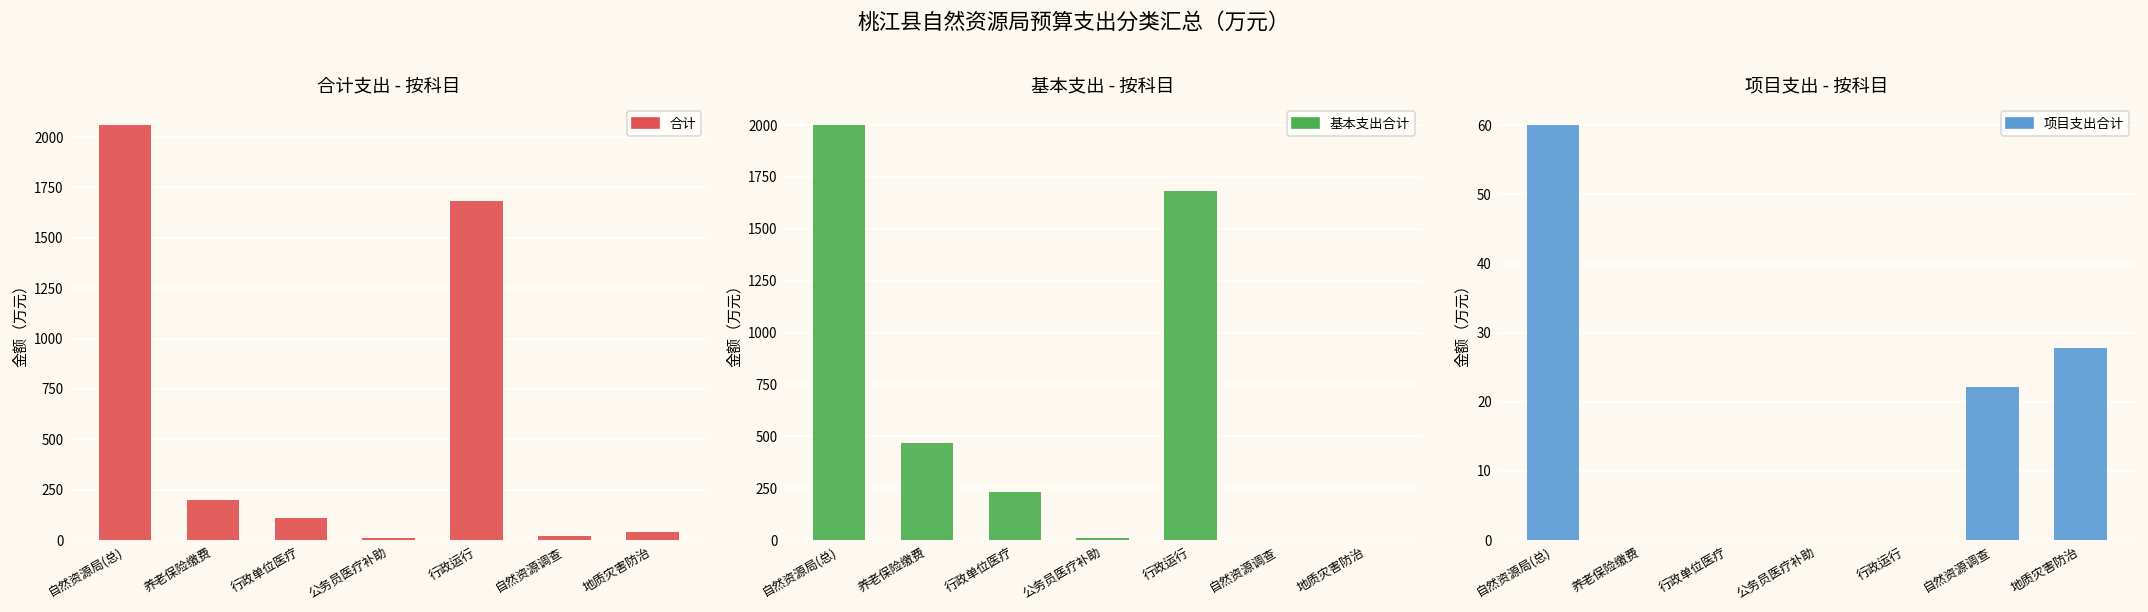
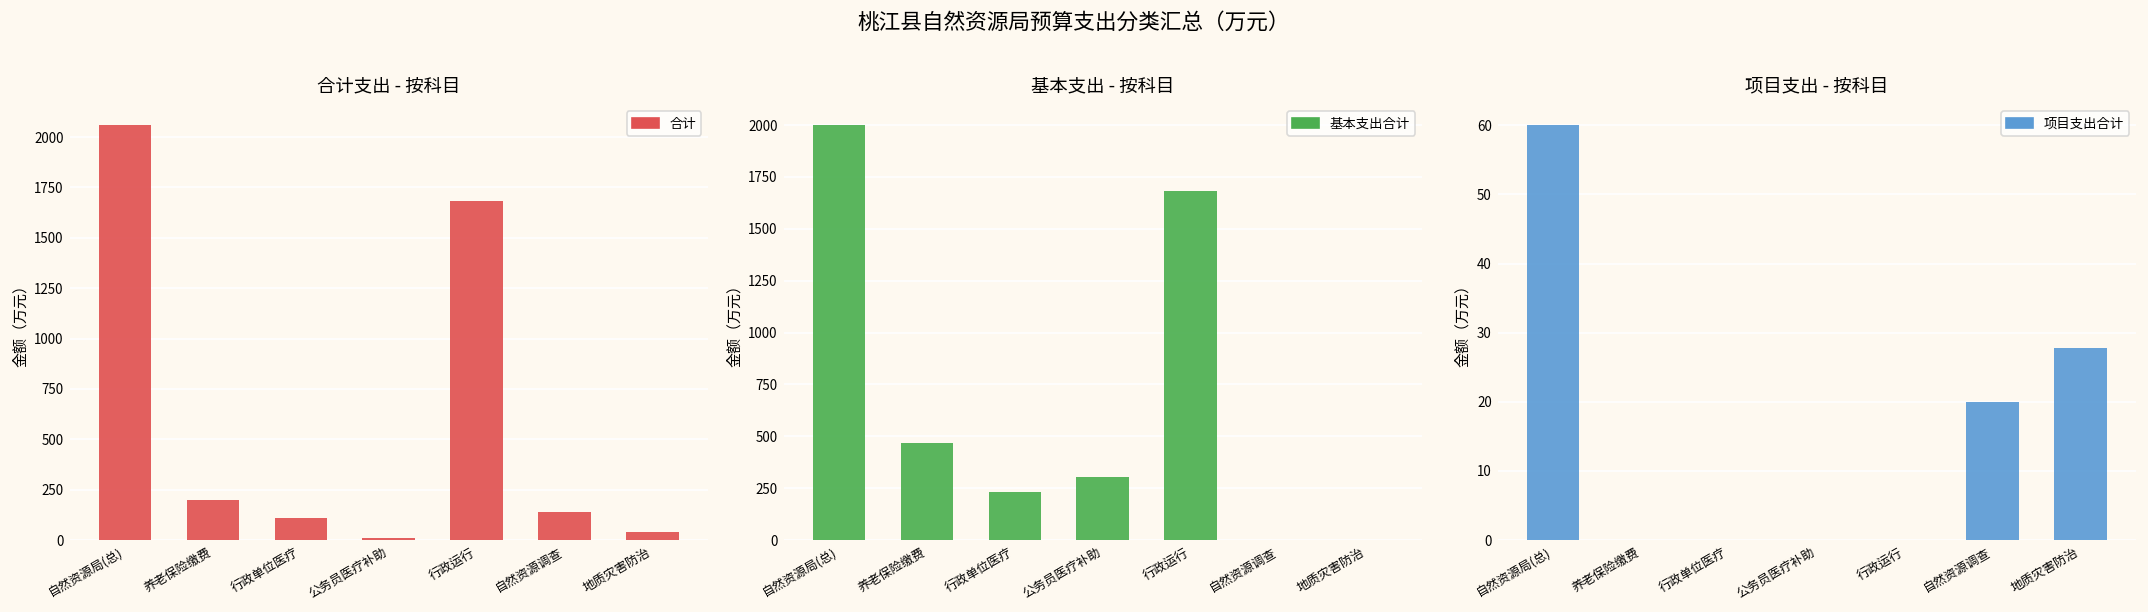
合计支出 - 按科目, 自然资源调查: 20 -> 140
基本支出 - 按科目, 公务员医疗补助: 10 -> 300
项目支出 - 按科目, 自然资源调查: 22 -> 20
